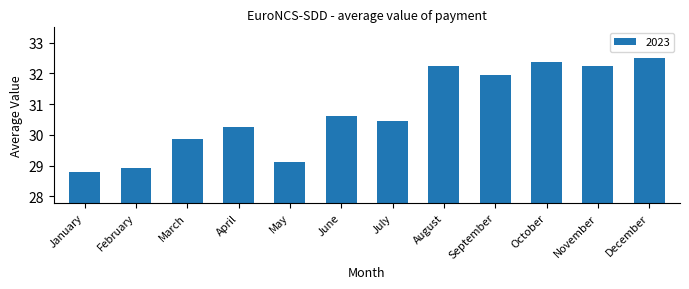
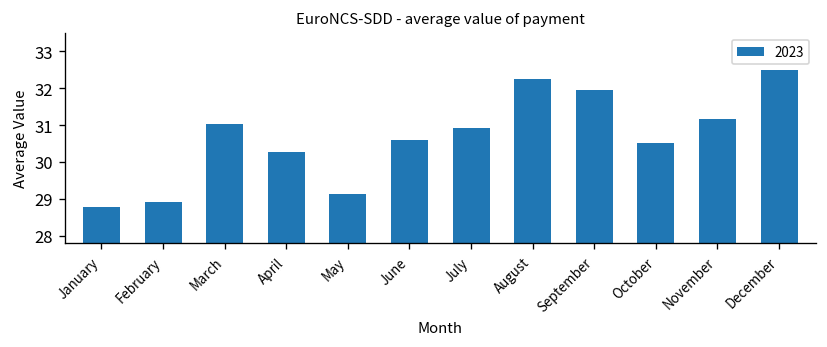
March: 29.8 -> 31.0
July: 30.4 -> 30.9
October: 32.4 -> 30.5
November: 32.3 -> 31.2
